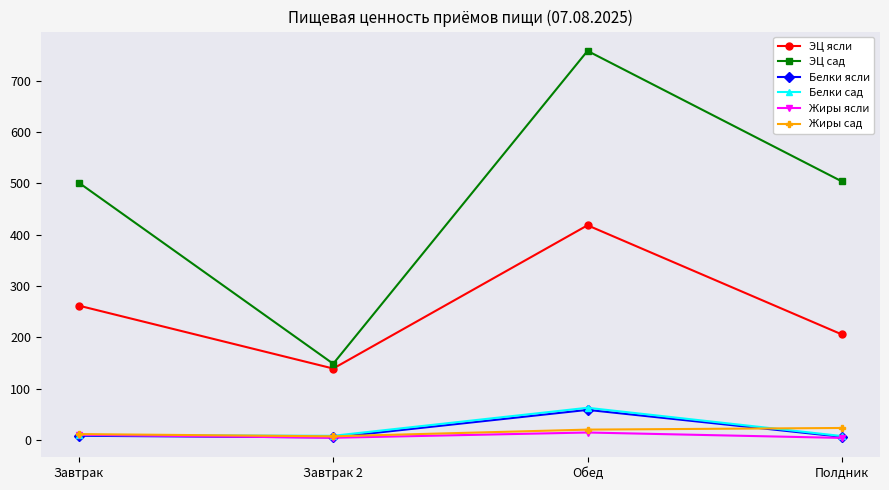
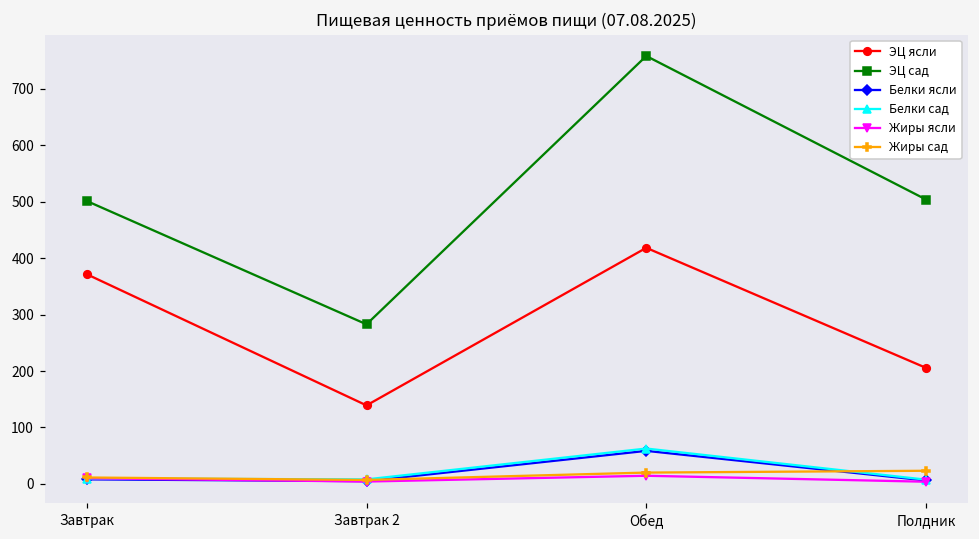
ЭЦ ясли, Завтрак: 260 -> 370
ЭЦ сад, Завтрак 2: 150 -> 280
